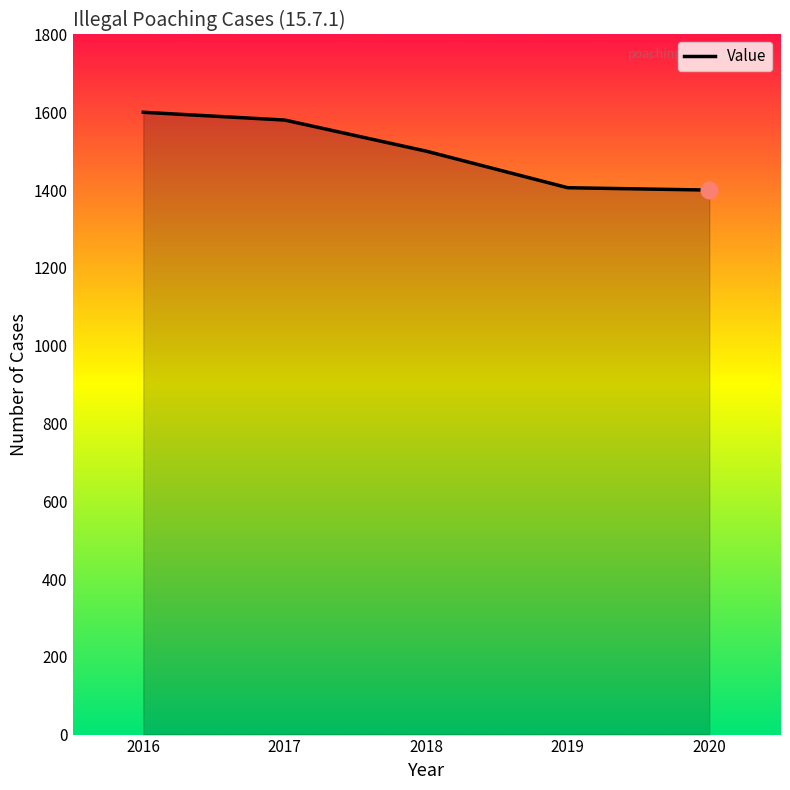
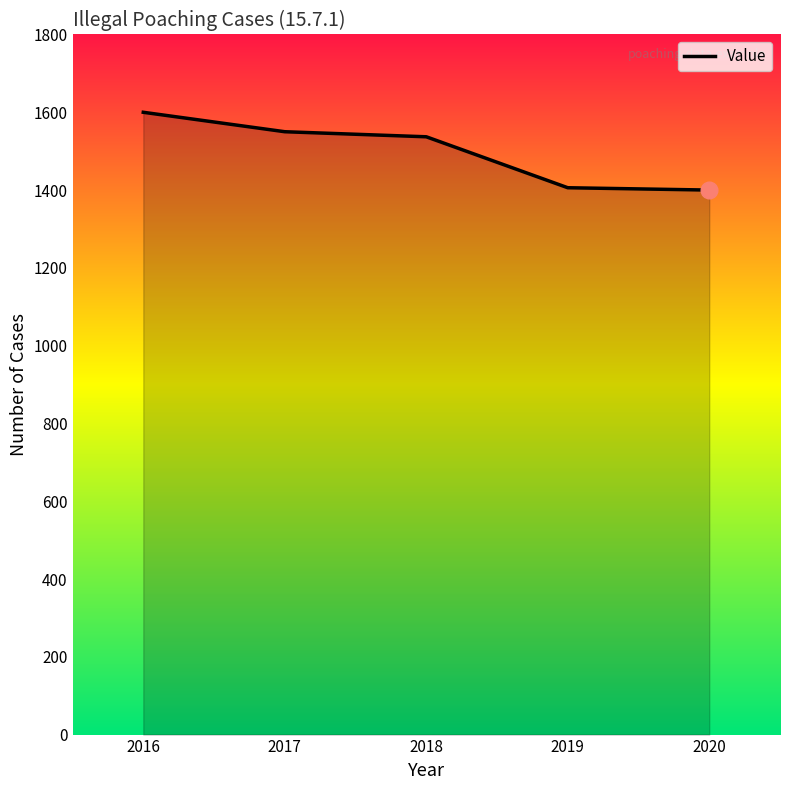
Value, 2017: 1580 -> 1550
Value, 2018: 1500 -> 1540
